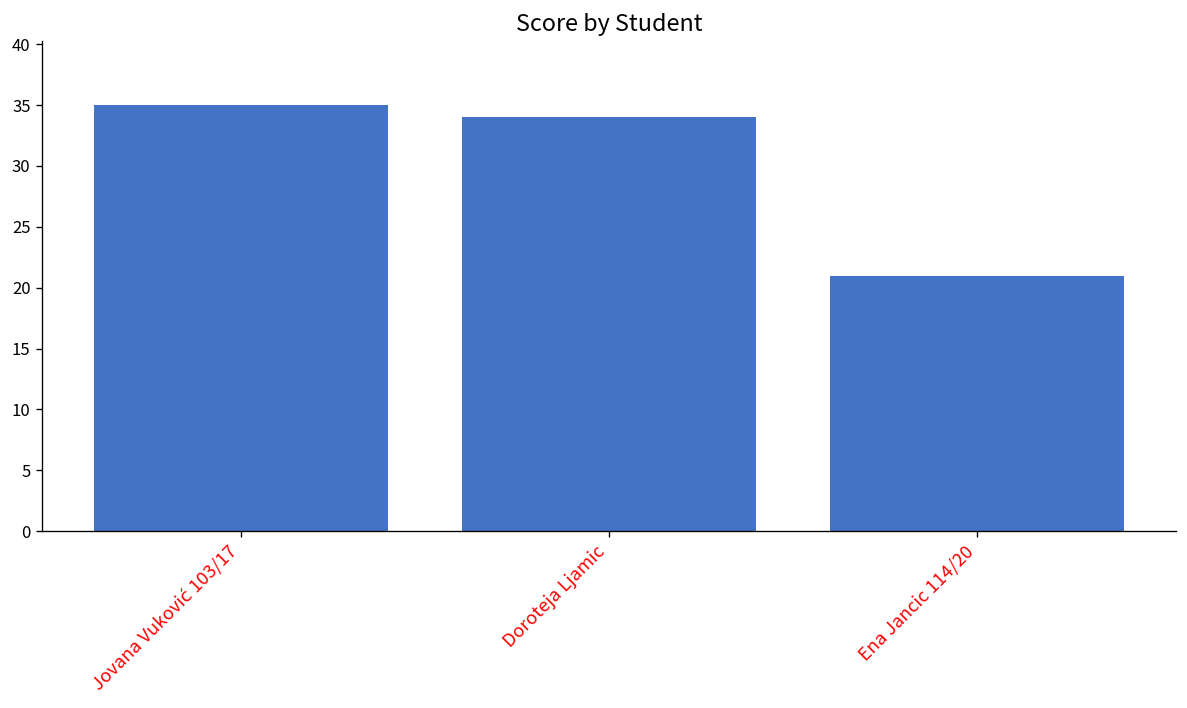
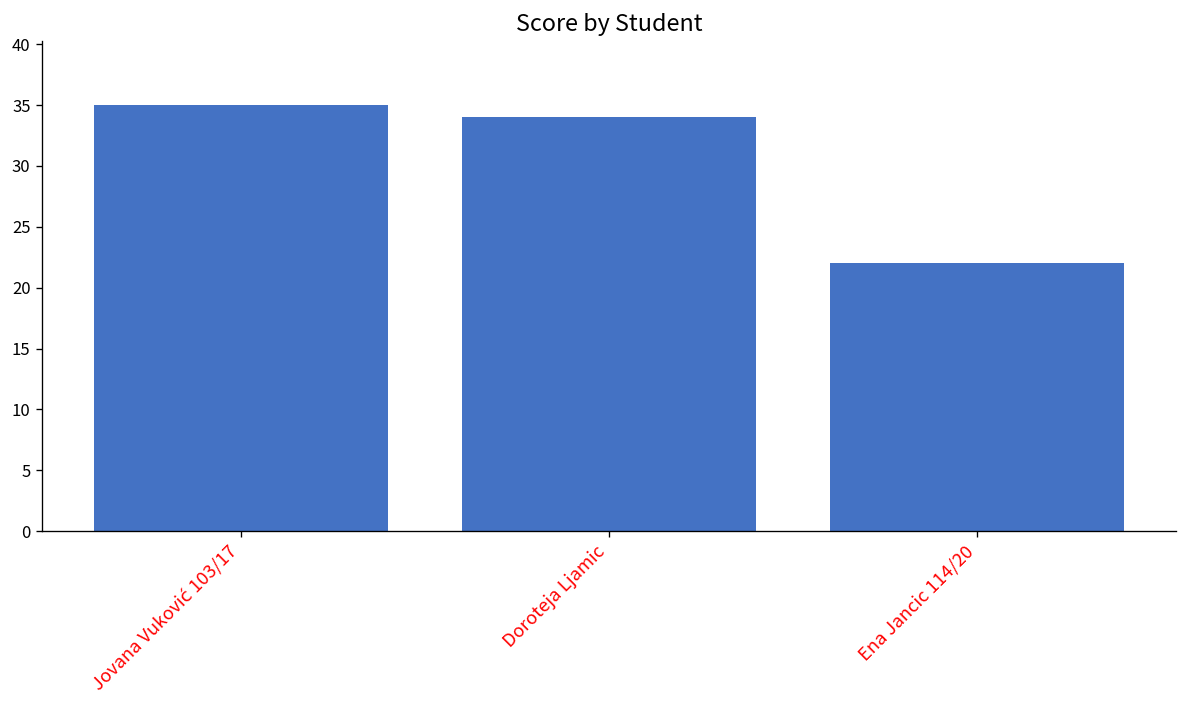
Ena Jancic 114/20: 21 -> 22
